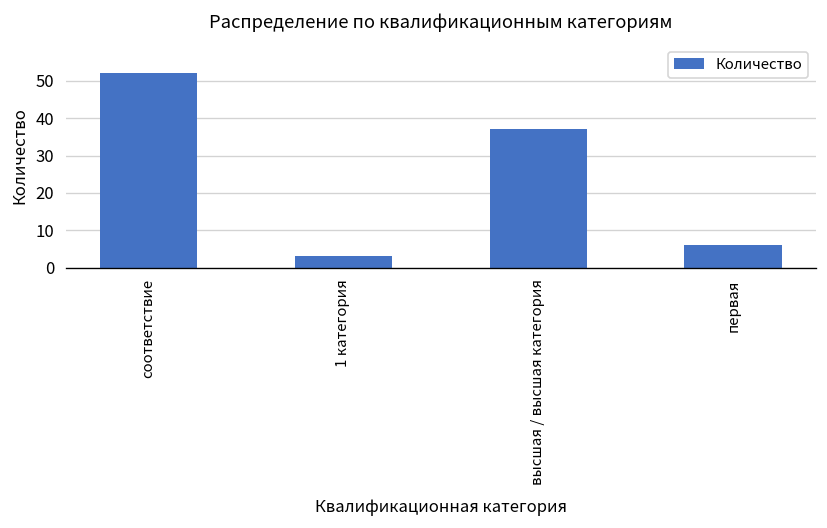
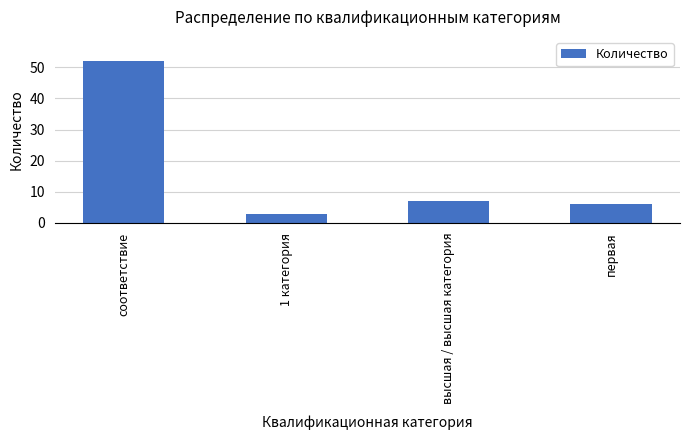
высшая / высшая категория: 37 -> 7
